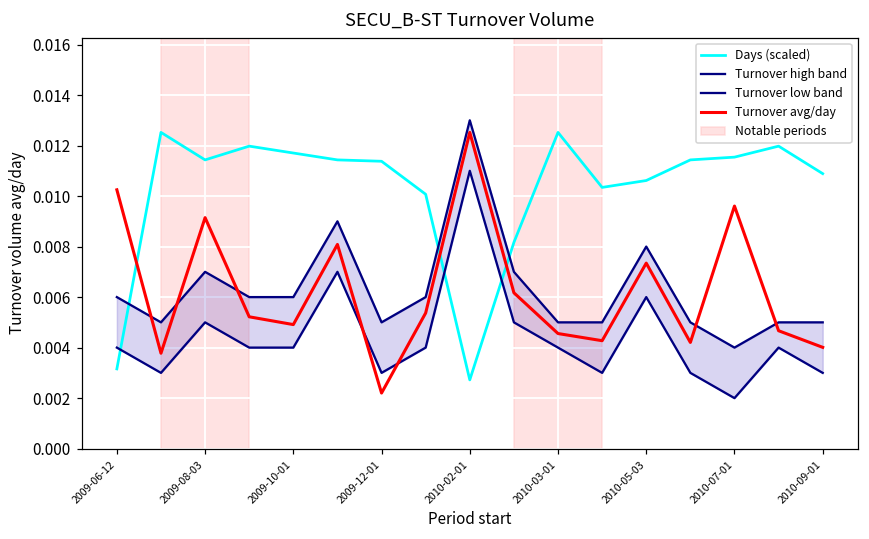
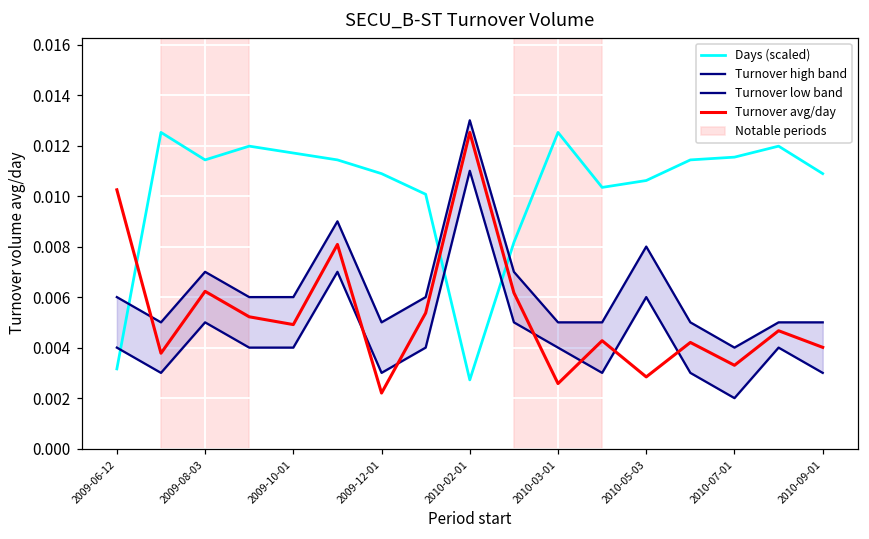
Turnover avg/day, 2009-08-03: 0.0091 -> 0.0062
Days (scaled), 2009-12-01: 0.0114 -> 0.0109
Turnover avg/day, 2010-03-01: 0.0046 -> 0.0026
Turnover avg/day, 2010-05-03: 0.0073 -> 0.0028
Turnover avg/day, 2010-07-01: 0.0096 -> 0.0033
